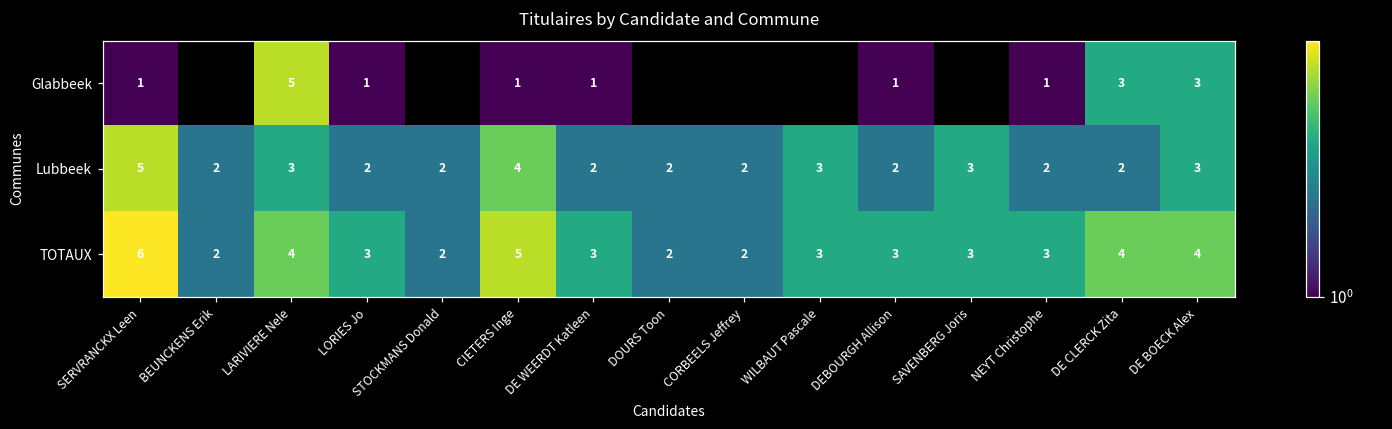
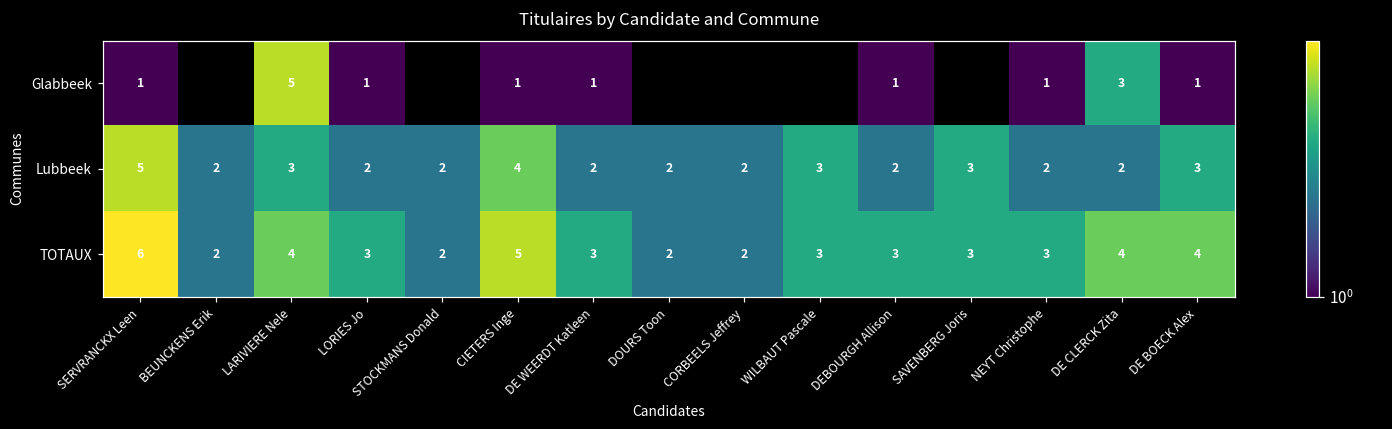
Glabbeek, DE BOECK Alex: 3 -> 1
